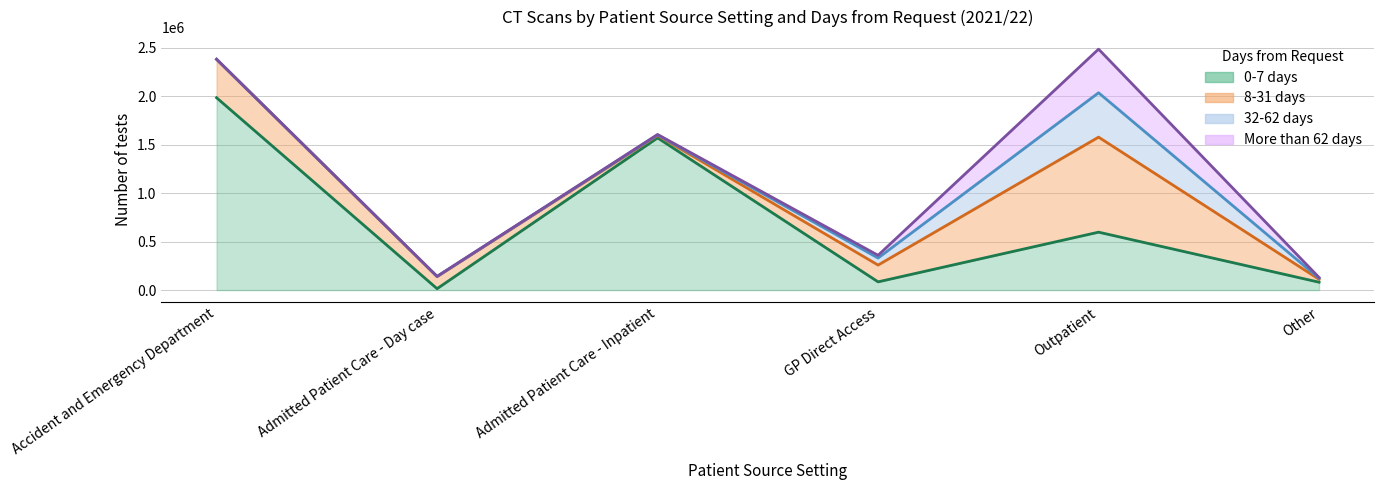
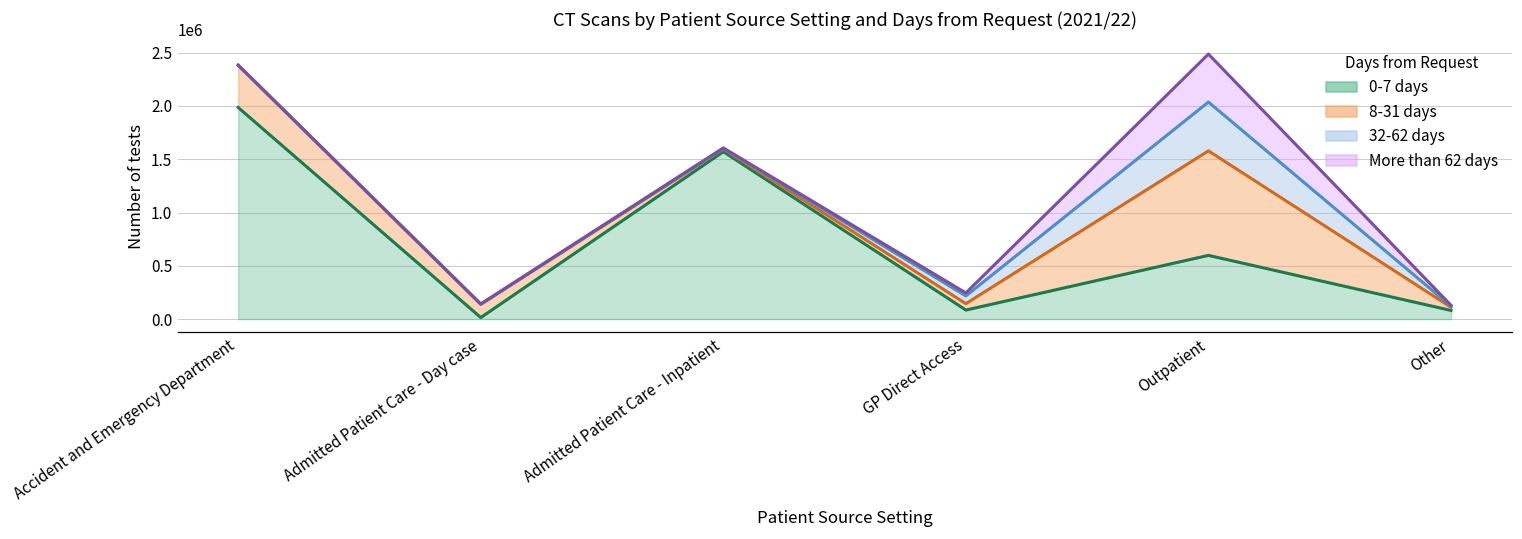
8-31 days, GP Direct Access: 200000 -> 100000
